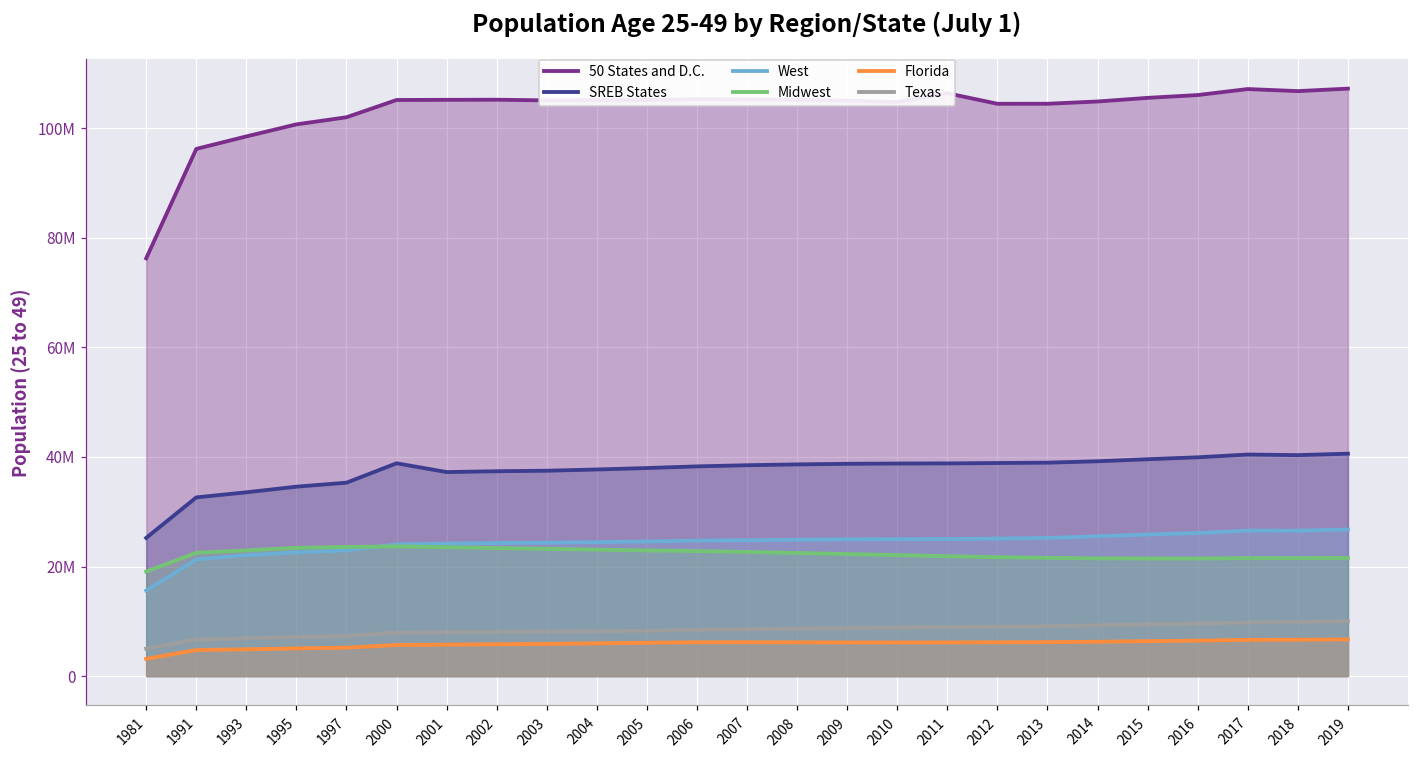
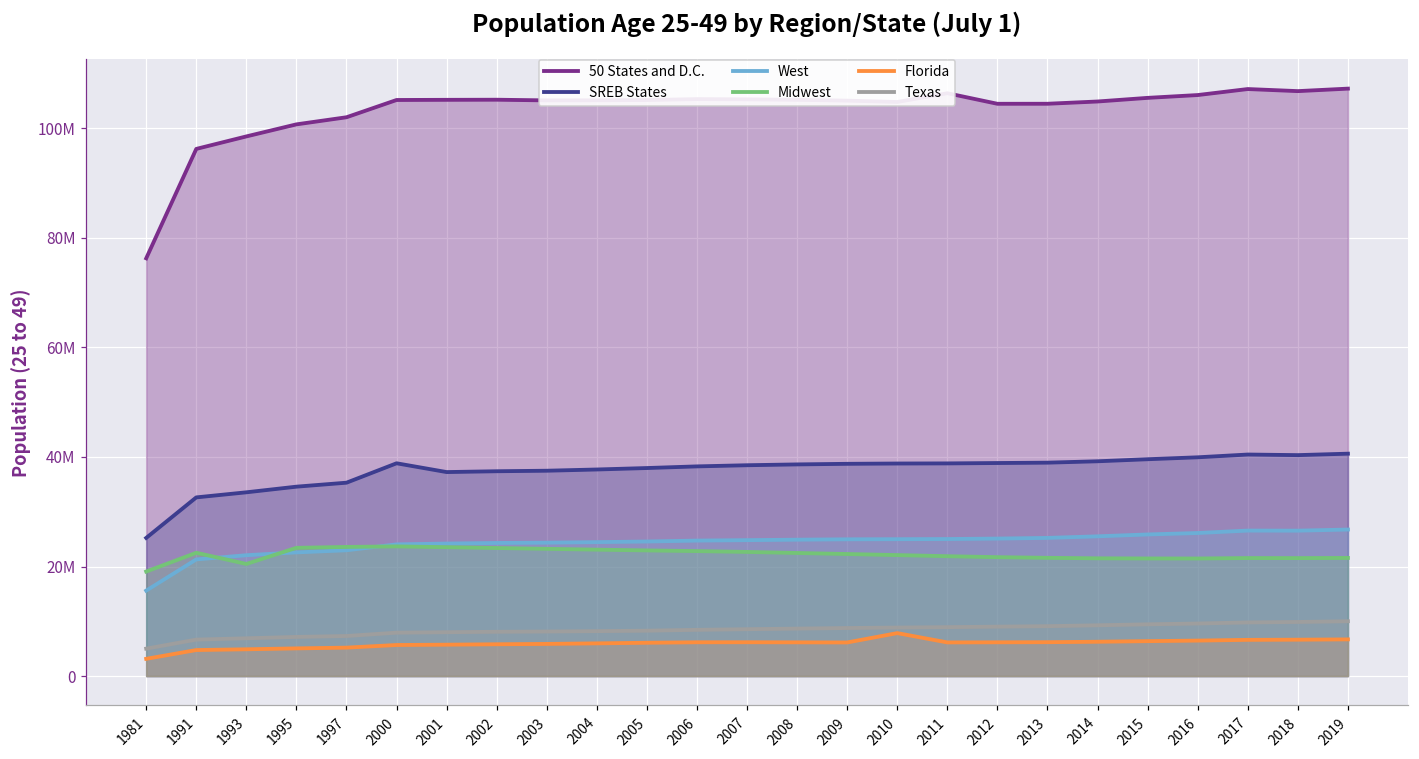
Midwest, 1993: 23000000 -> 20000000
Florida, 2010: 6000000 -> 8000000
